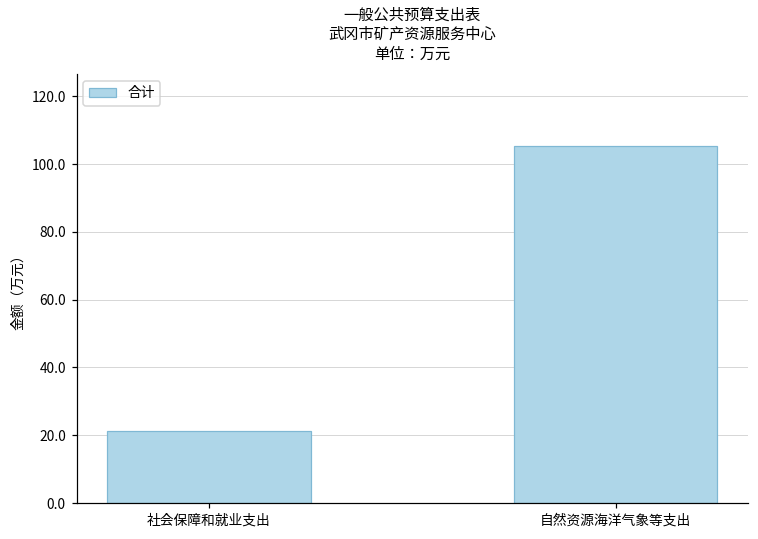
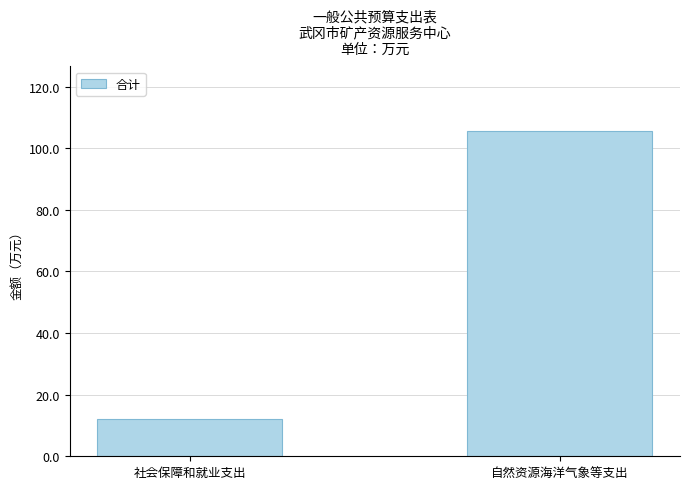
社会保障和就业支出: 21 -> 12
